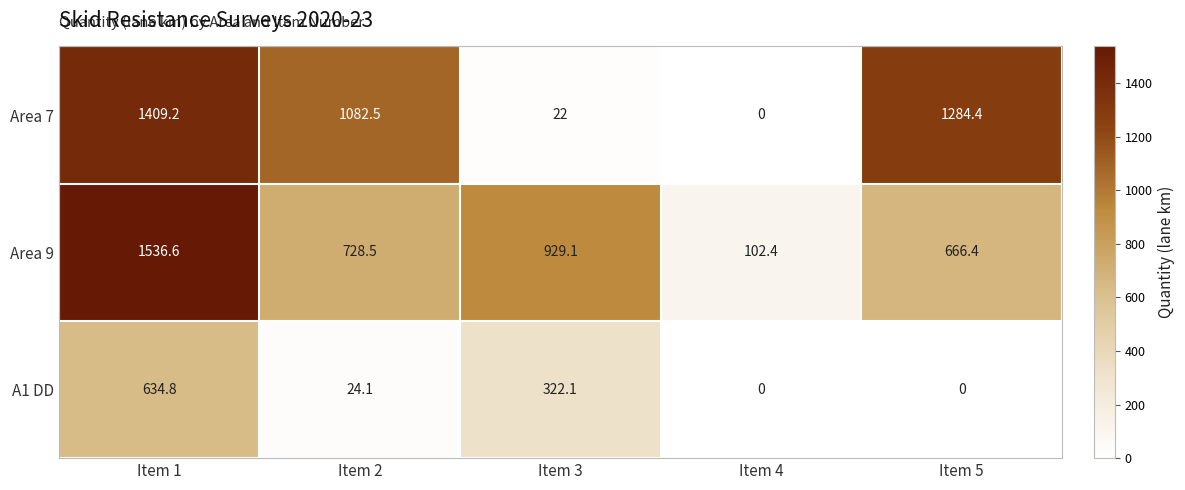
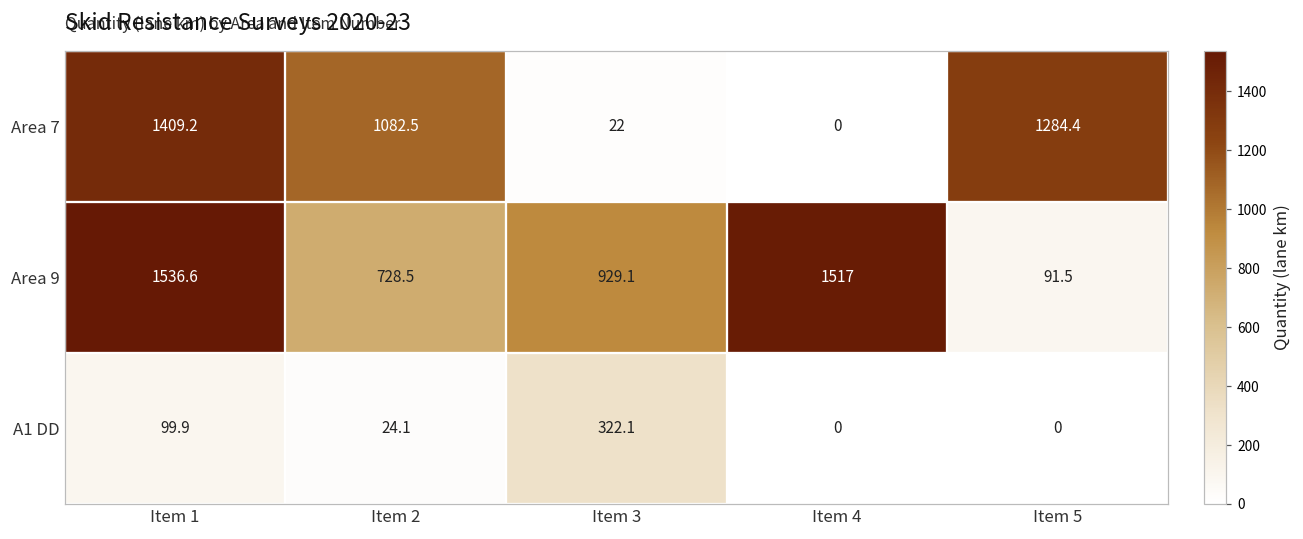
Area 9, Item 4: 102.4 -> 1517
Area 9, Item 5: 666.4 -> 91.5
A1 DD, Item 1: 634.8 -> 99.9
